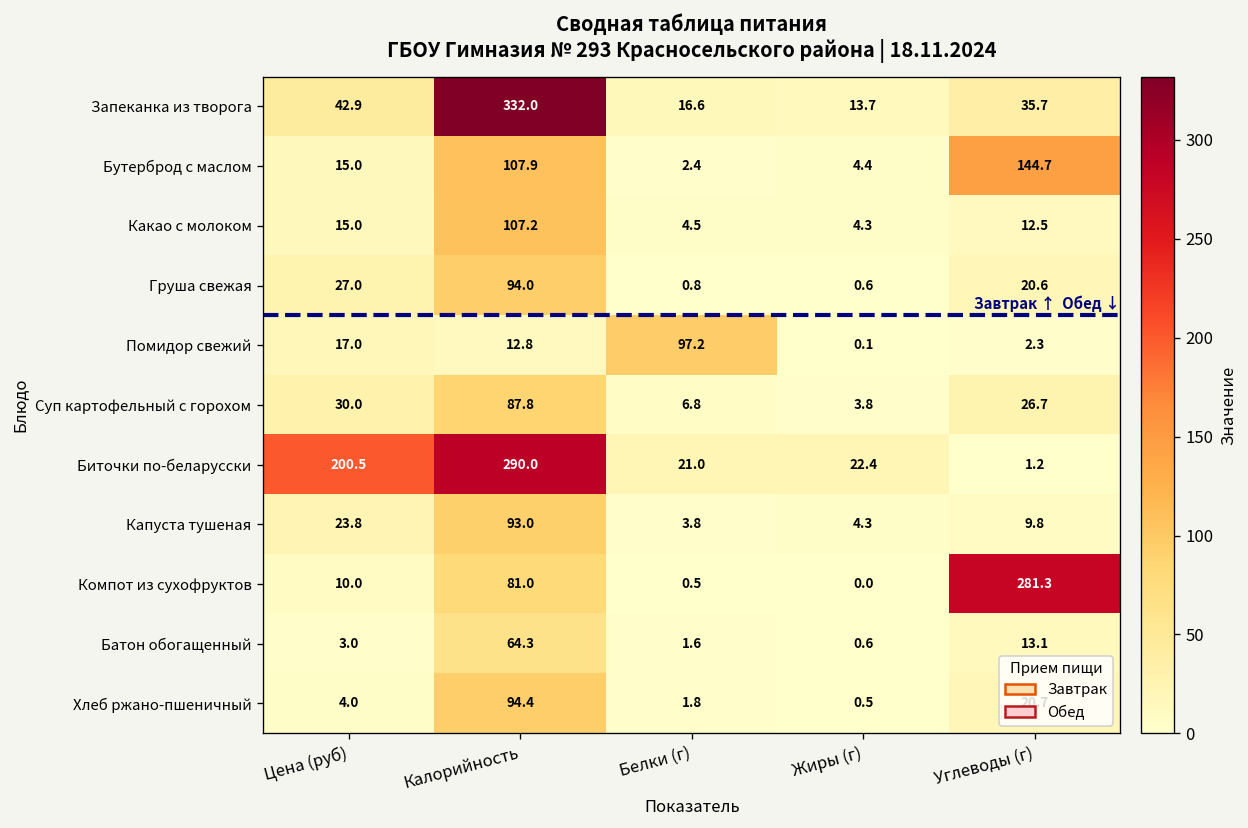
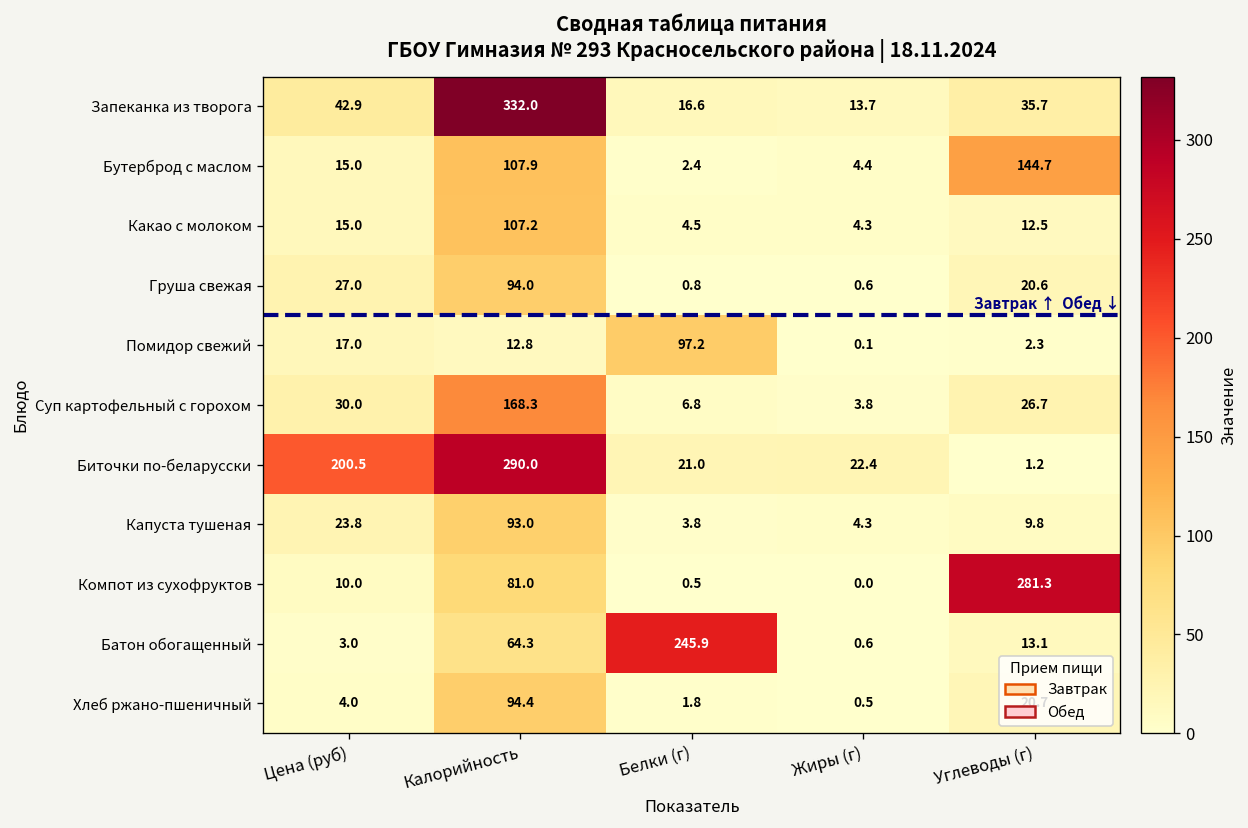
Суп картофельный с горохом, Калорийность: 87.8 -> 168.3
Батон обогащенный, Белки (г): 1.6 -> 245.9
